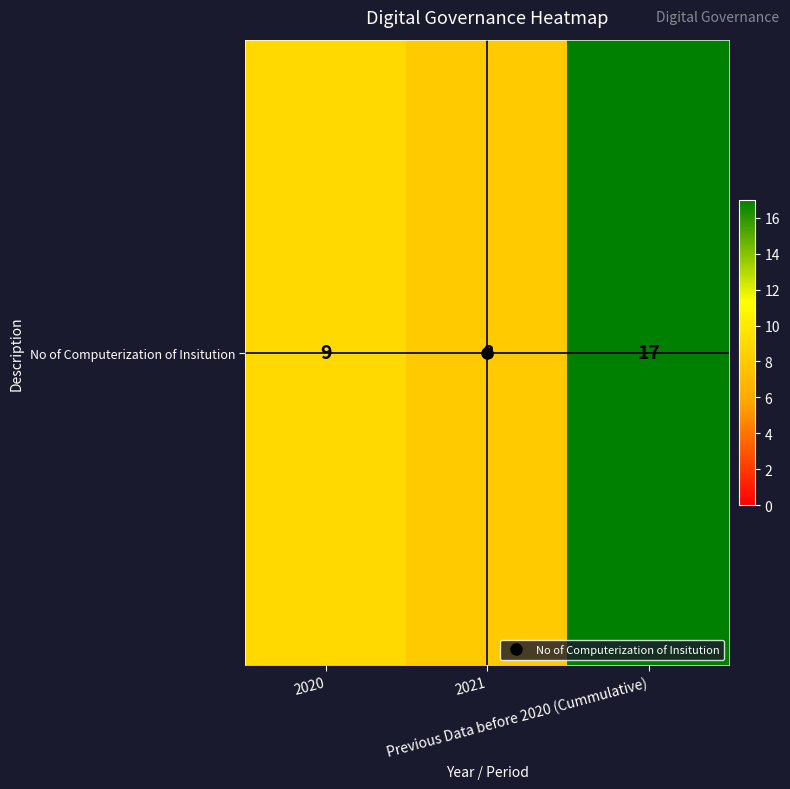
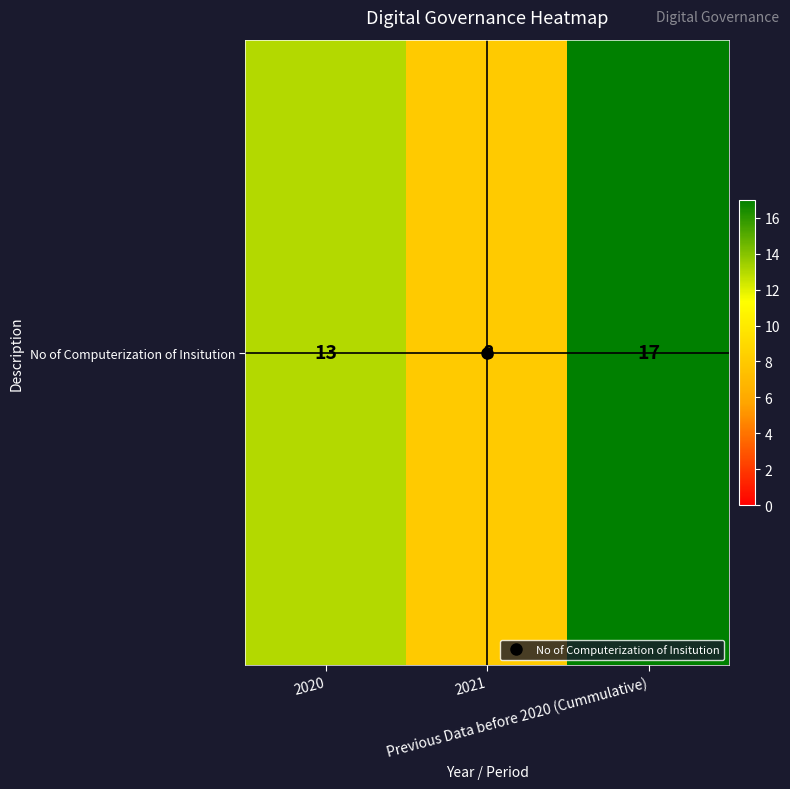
No of Computerization of Insitution, 2020: 9 -> 13
